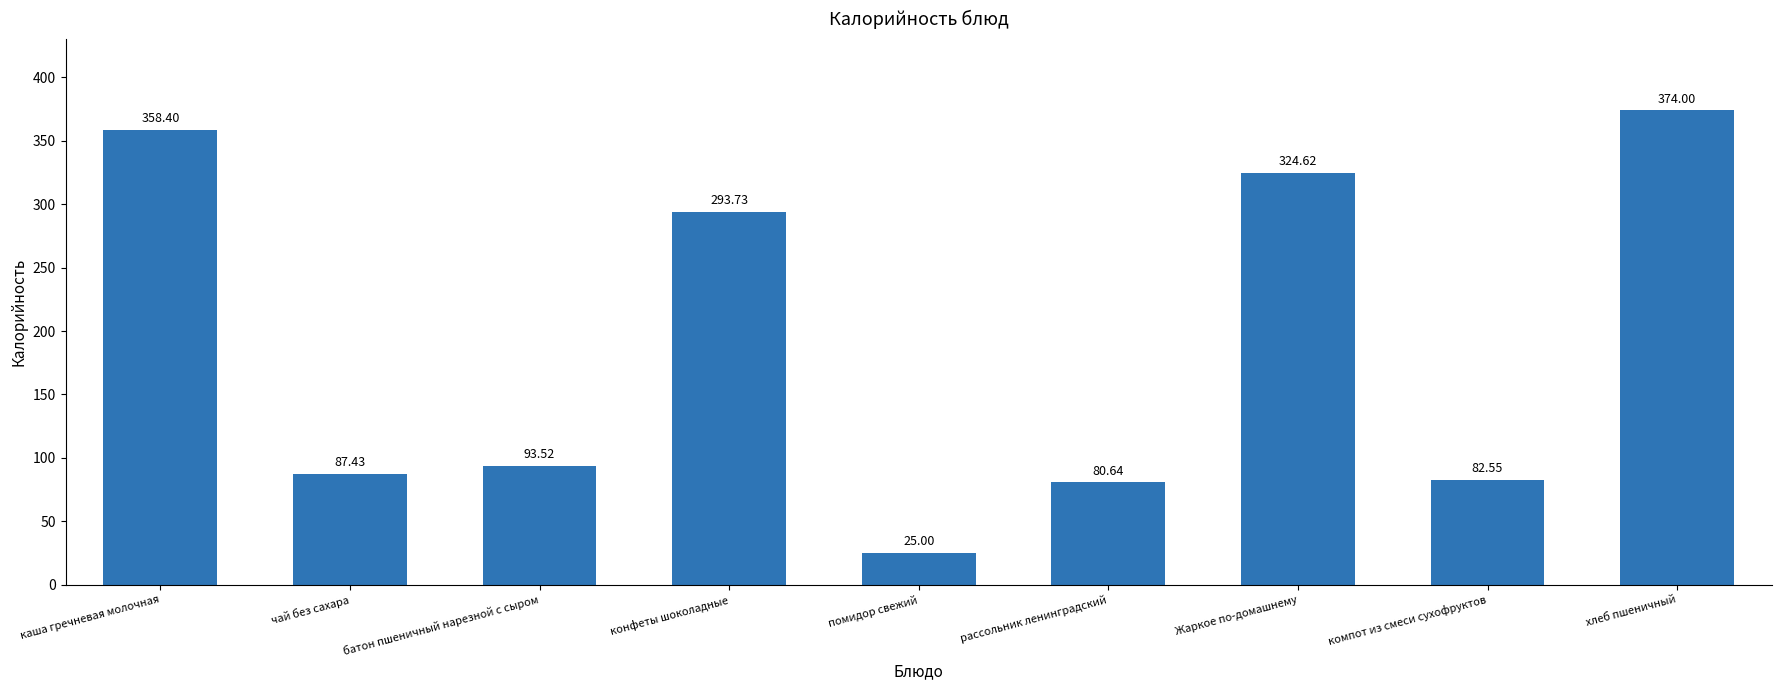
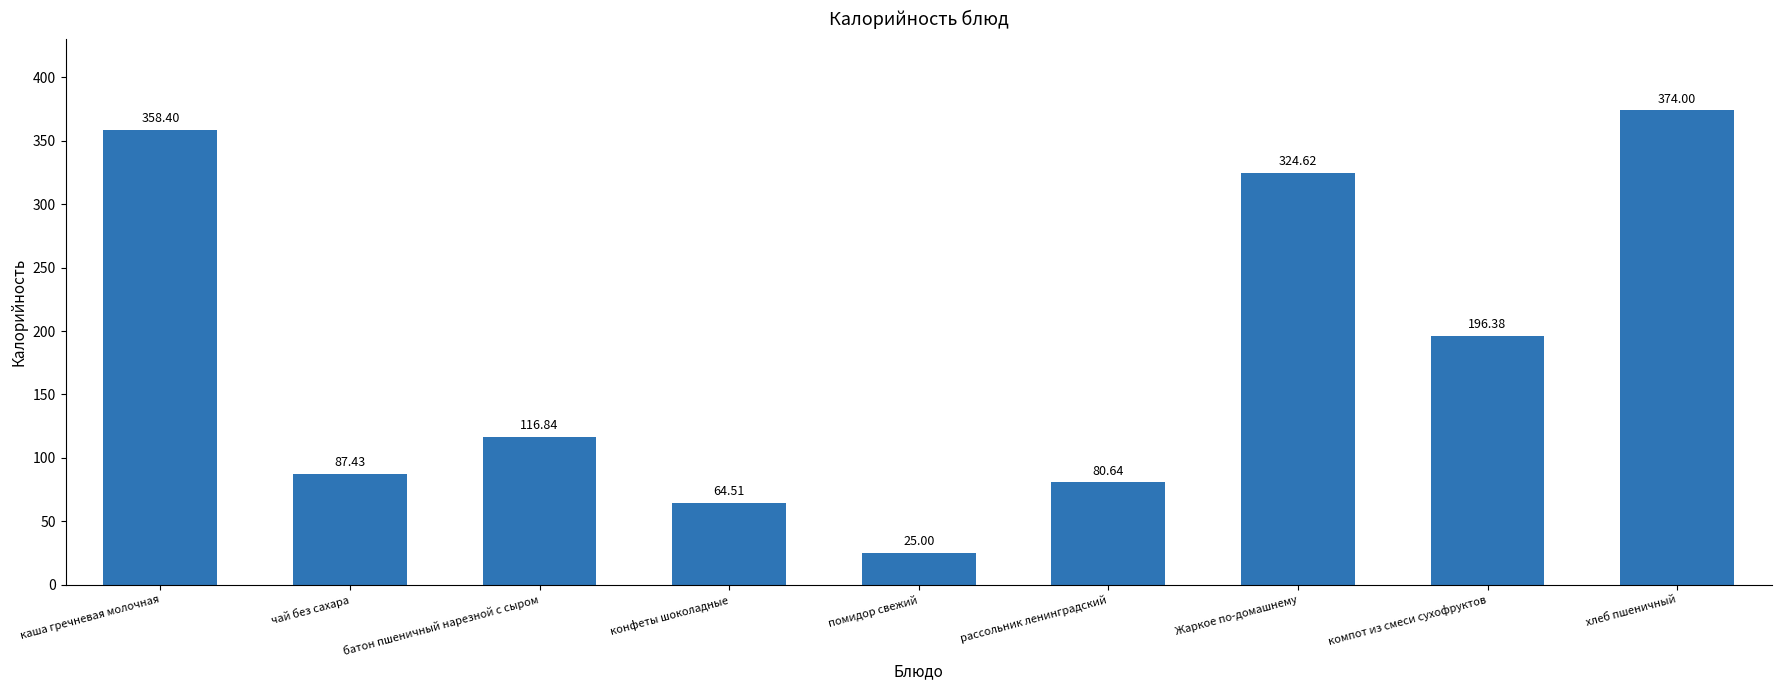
батон пшеничный нарезной с сыром: 93.52 -> 116.84
конфеты шоколадные: 293.73 -> 64.51
компот из смеси сухофруктов: 82.55 -> 196.38
